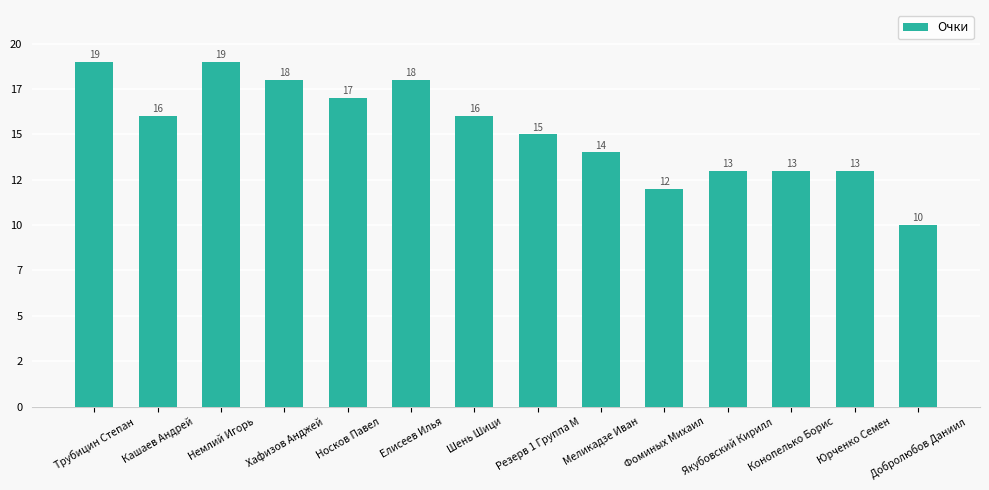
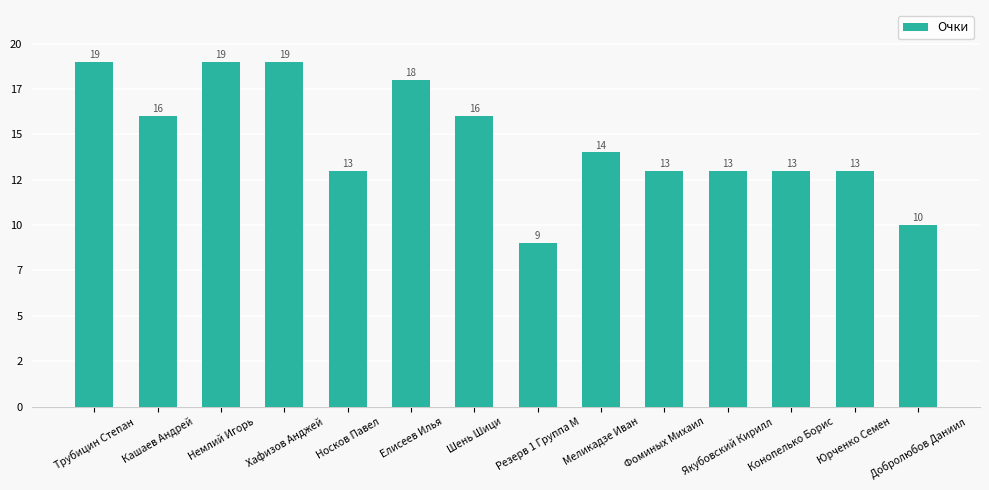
Хафизов Анджей: 18 -> 19
Носков Павел: 17 -> 13
Резерв 1 Группа М: 15 -> 9
Фоминых Михаил: 12 -> 13
